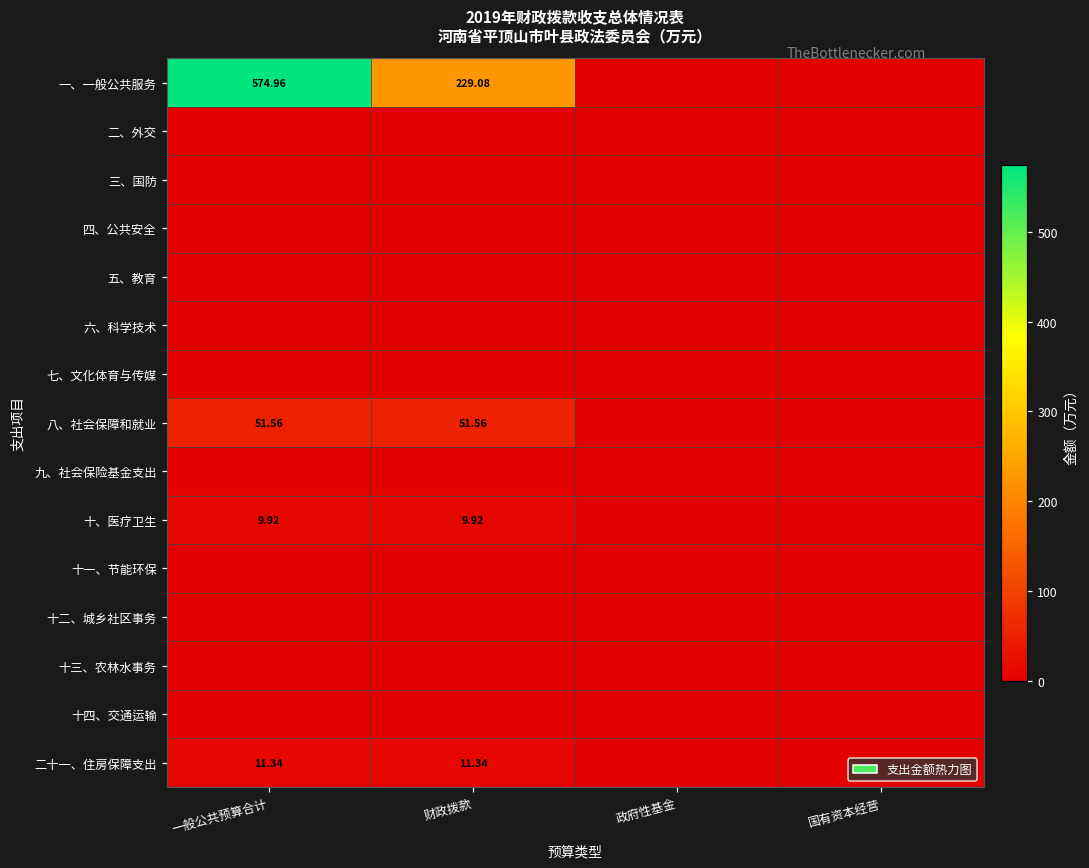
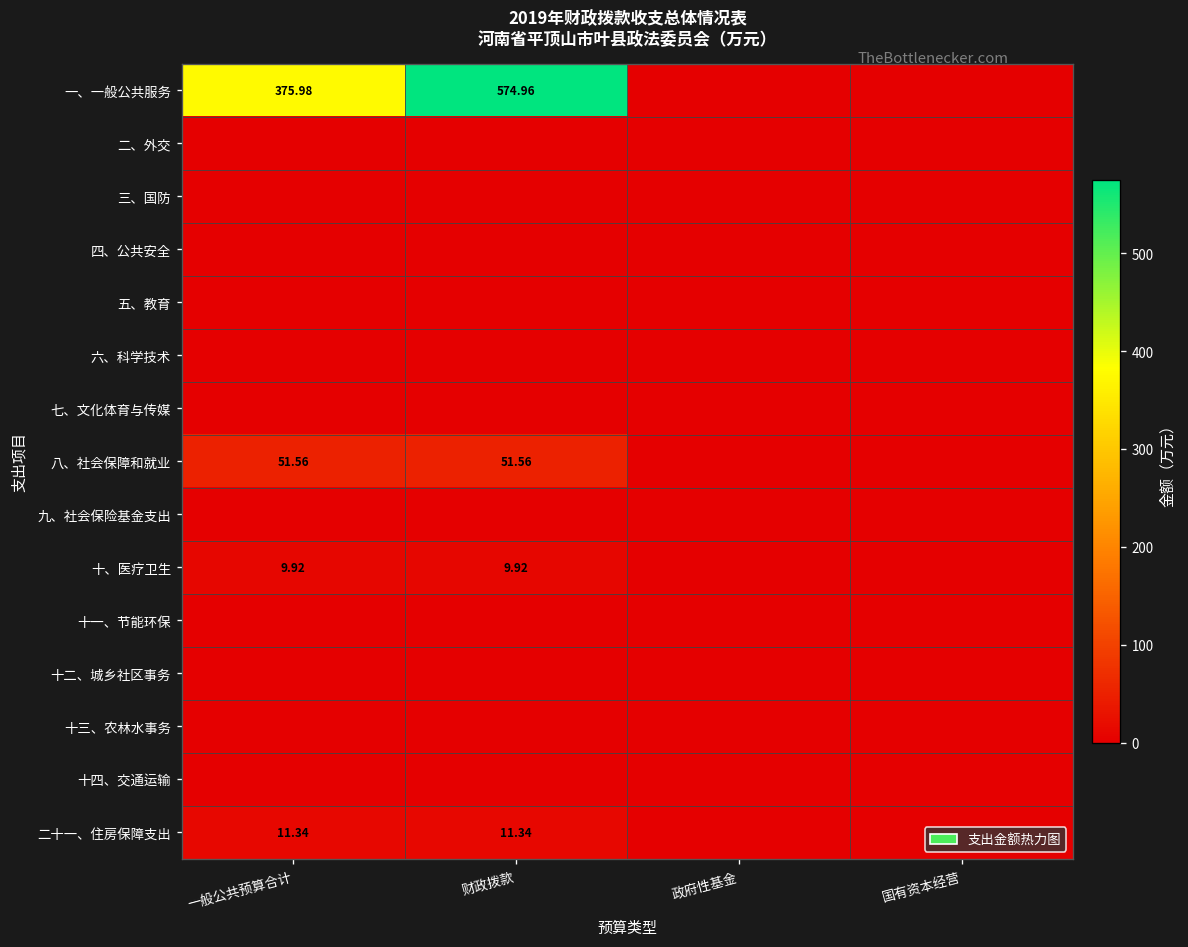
一、一般公共服务, 一般公共预算合计: 574.96 -> 375.98
一、一般公共服务, 财政拨款: 229.08 -> 574.96
